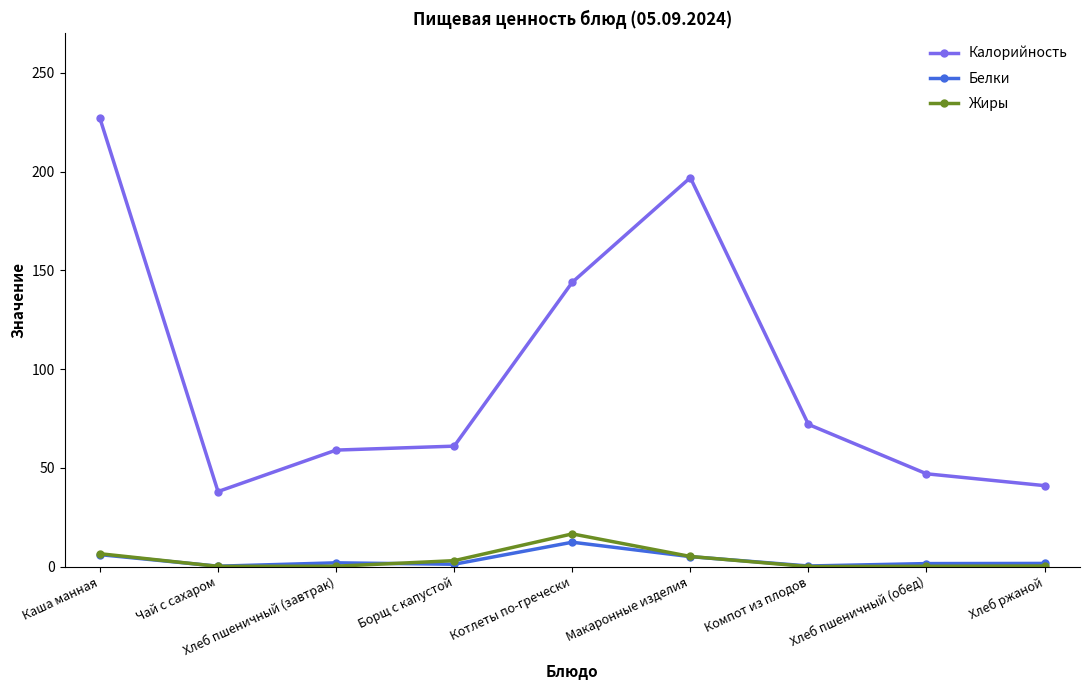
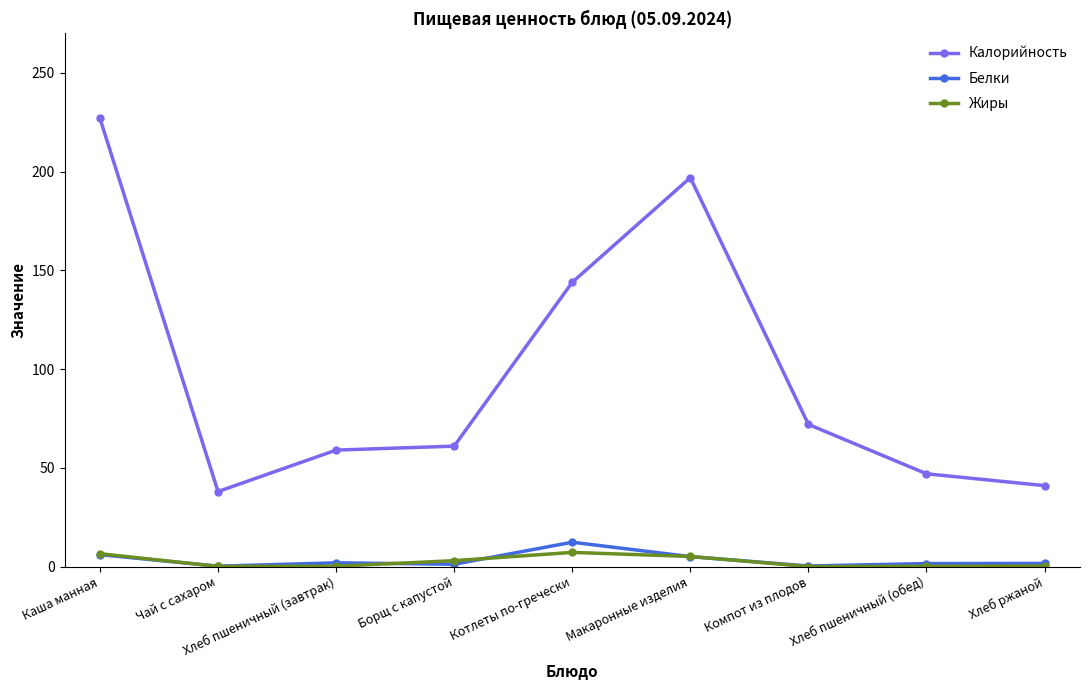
Жиры, Котлеты по-гречески: 17 -> 7
